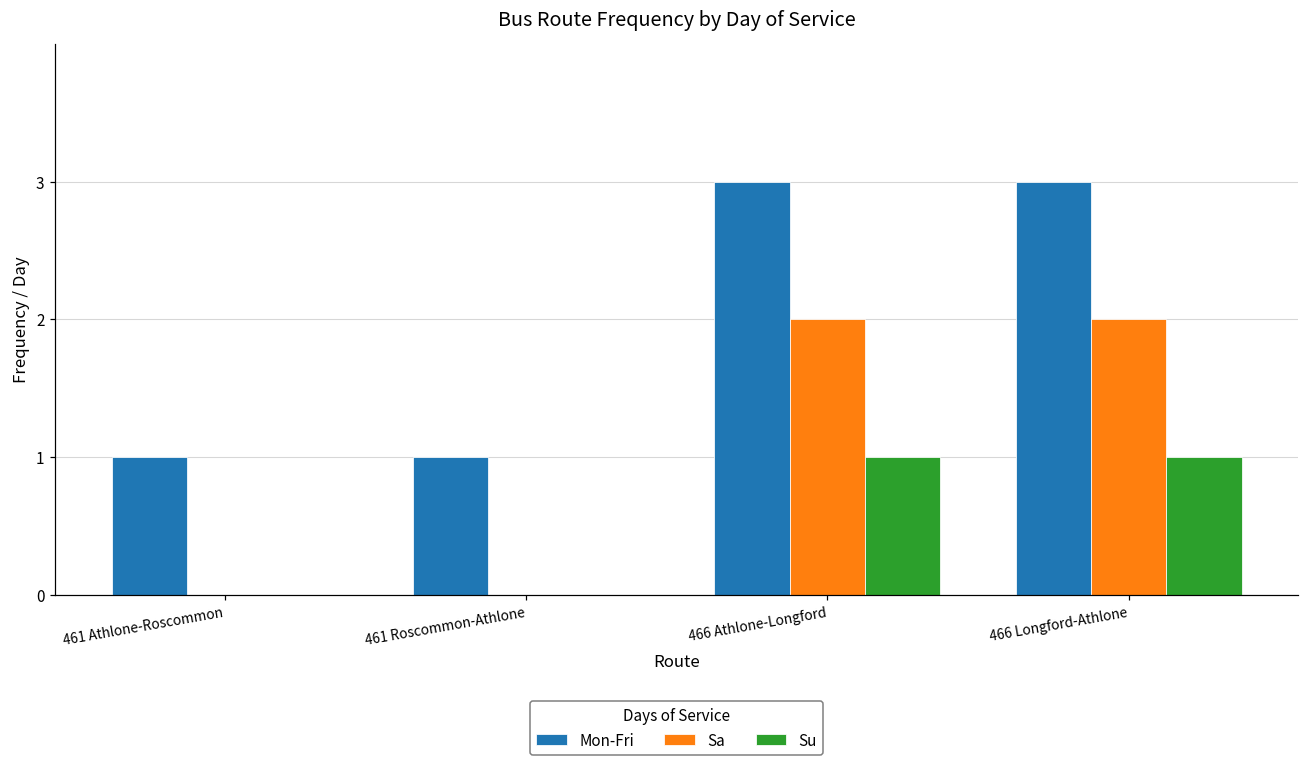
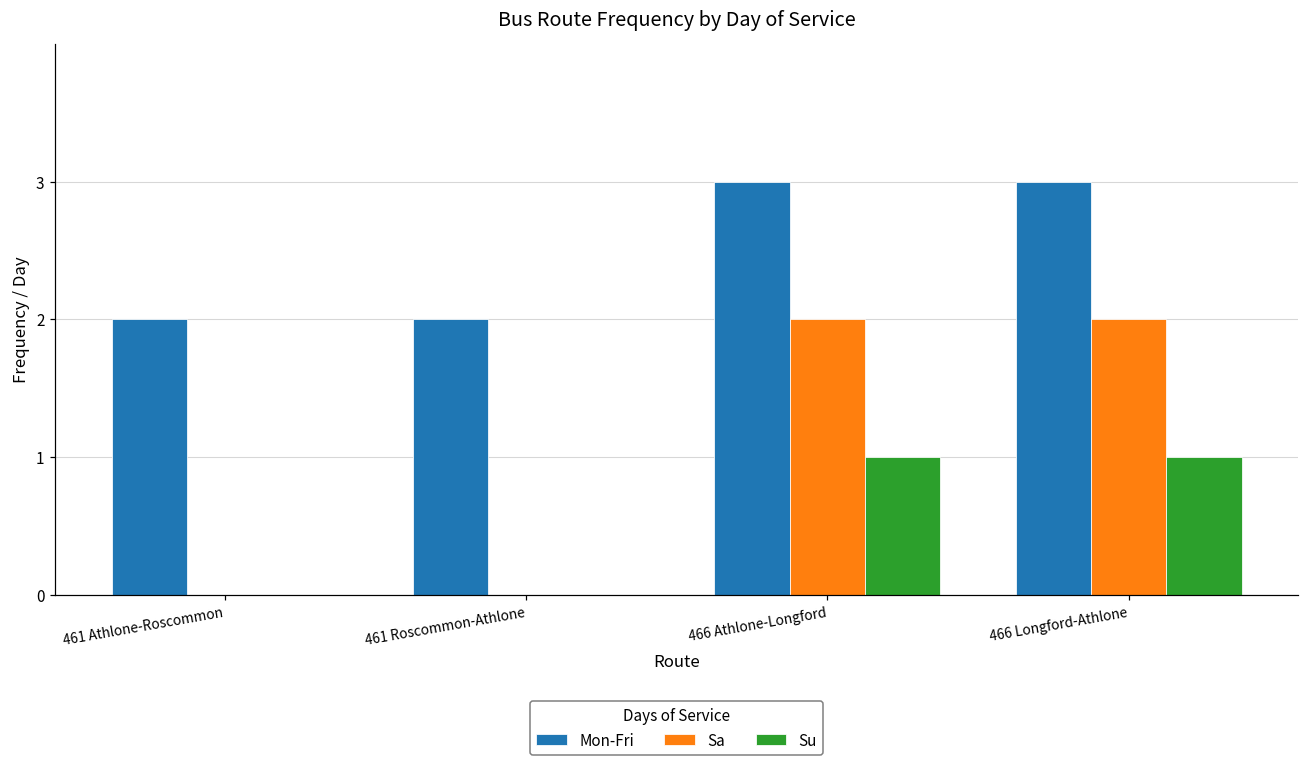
Mon-Fri, 461 Athlone-Roscommon: 1 -> 2
Mon-Fri, 461 Roscommon-Athlone: 1 -> 2
